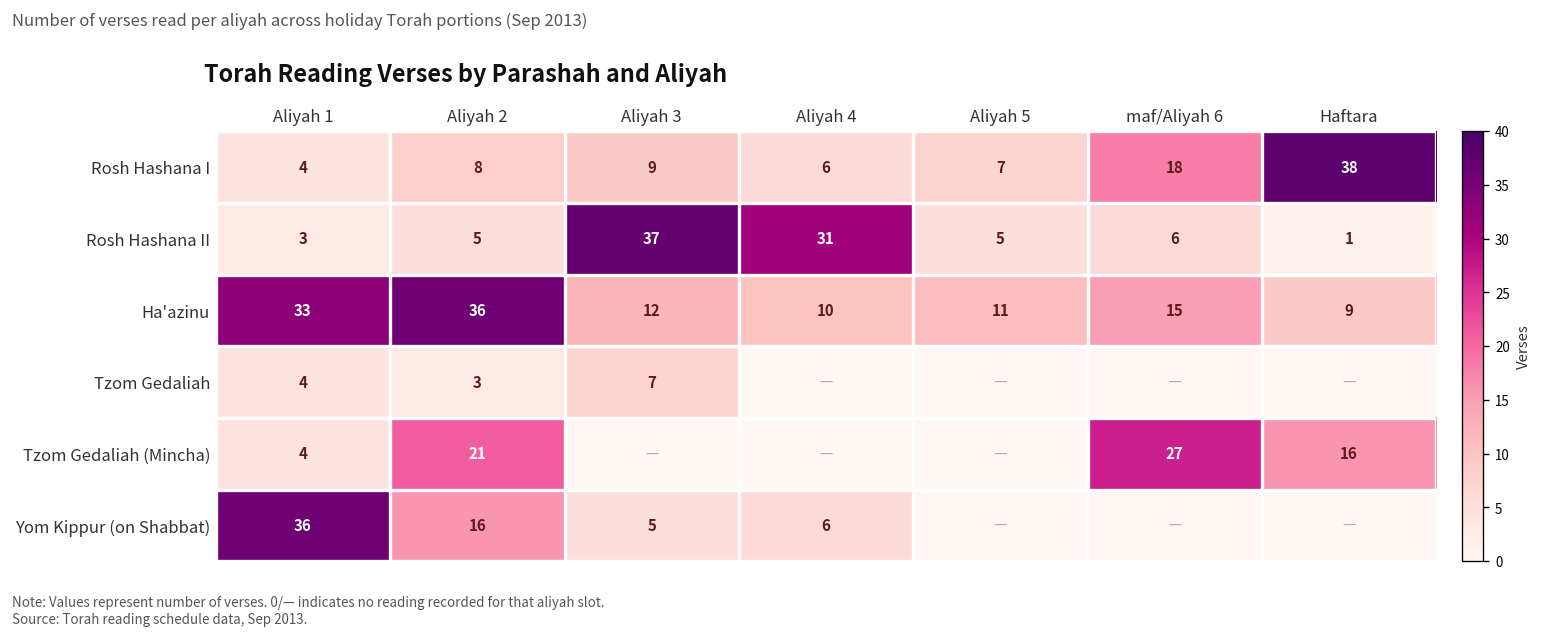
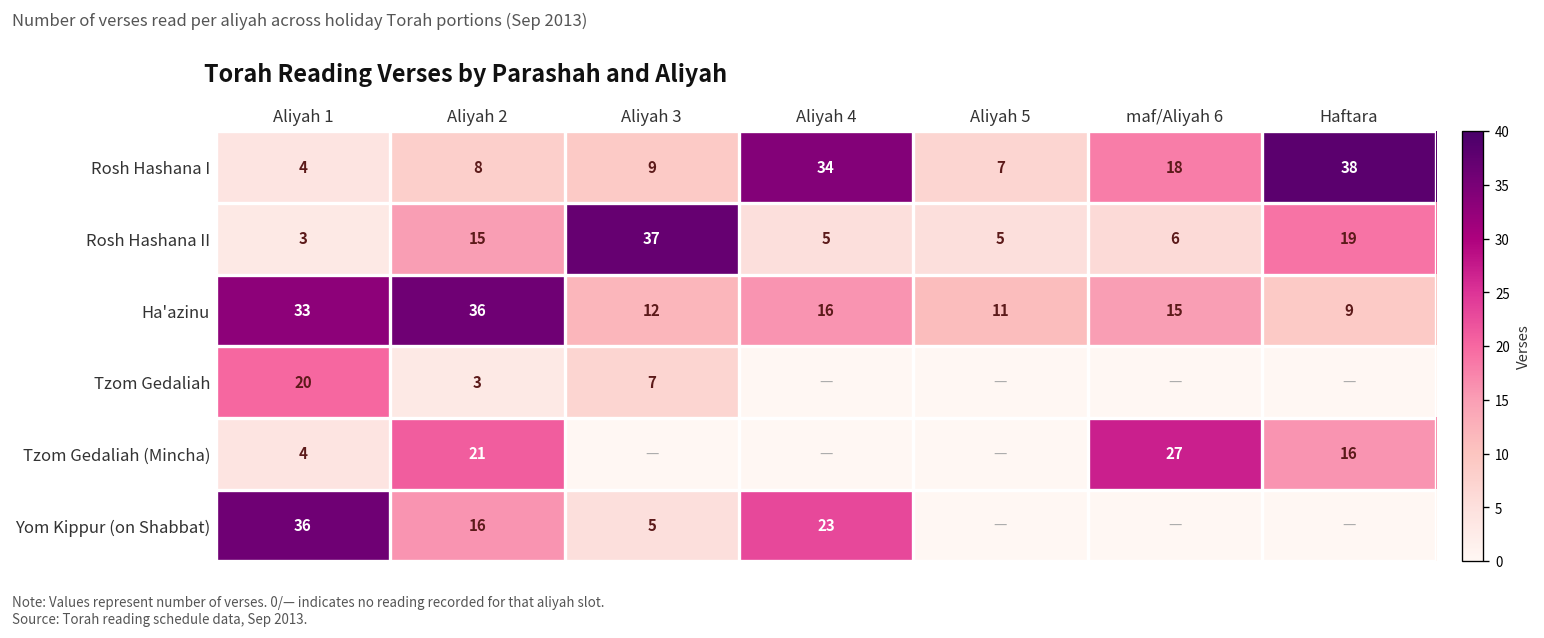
Rosh Hashana I, Aliyah 4: 6 -> 34
Rosh Hashana II, Aliyah 2: 5 -> 15
Rosh Hashana II, Aliyah 4: 31 -> 5
Rosh Hashana II, Haftara: 1 -> 19
Ha'azinu, Aliyah 4: 10 -> 16
Tzom Gedaliah, Aliyah 1: 4 -> 20
Yom Kippur (on Shabbat), Aliyah 4: 6 -> 23
